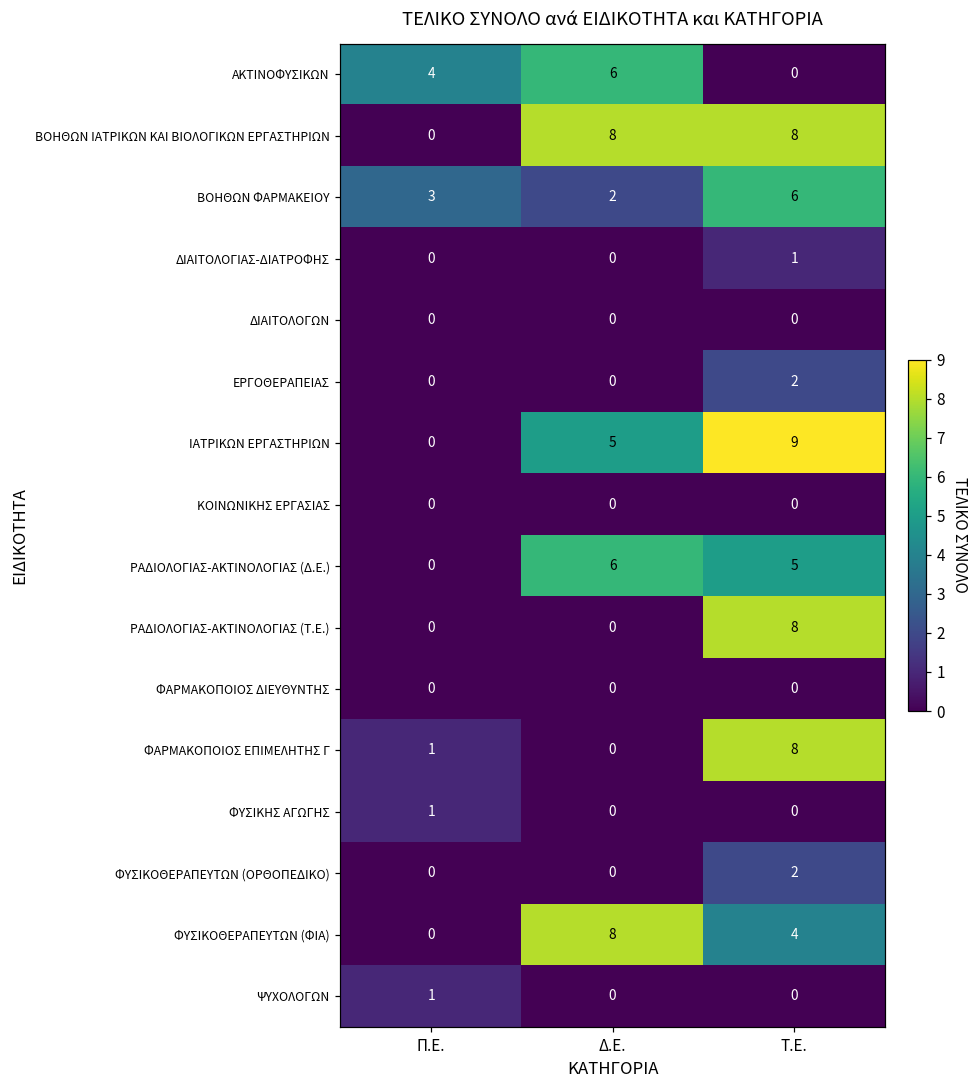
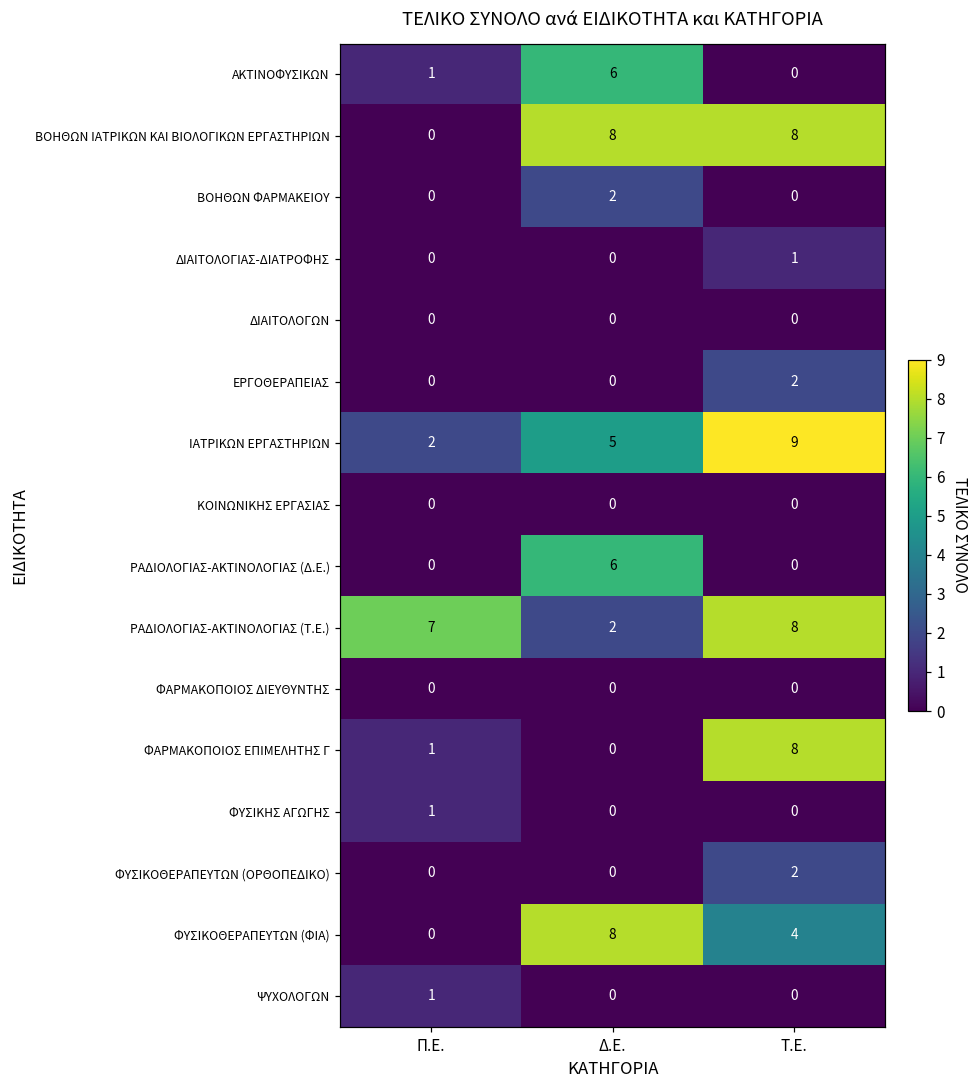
ΑΚΤΙΝΟΦΥΣΙΚΩΝ, Π.Ε.: 4 -> 1
ΒΟΗΘΩΝ ΦΑΡΜΑΚΕΙΟΥ, Π.Ε.: 3 -> 0
ΒΟΗΘΩΝ ΦΑΡΜΑΚΕΙΟΥ, Τ.Ε.: 6 -> 0
ΙΑΤΡΙΚΩΝ ΕΡΓΑΣΤΗΡΙΩΝ, Π.Ε.: 0 -> 2
ΡΑΔΙΟΛΟΓΙΑΣ-ΑΚΤΙΝΟΛΟΓΙΑΣ (Δ.Ε.), Τ.Ε.: 5 -> 0
ΡΑΔΙΟΛΟΓΙΑΣ-ΑΚΤΙΝΟΛΟΓΙΑΣ (Τ.Ε.), Π.Ε.: 0 -> 7
ΡΑΔΙΟΛΟΓΙΑΣ-ΑΚΤΙΝΟΛΟΓΙΑΣ (Τ.Ε.), Δ.Ε.: 0 -> 2
